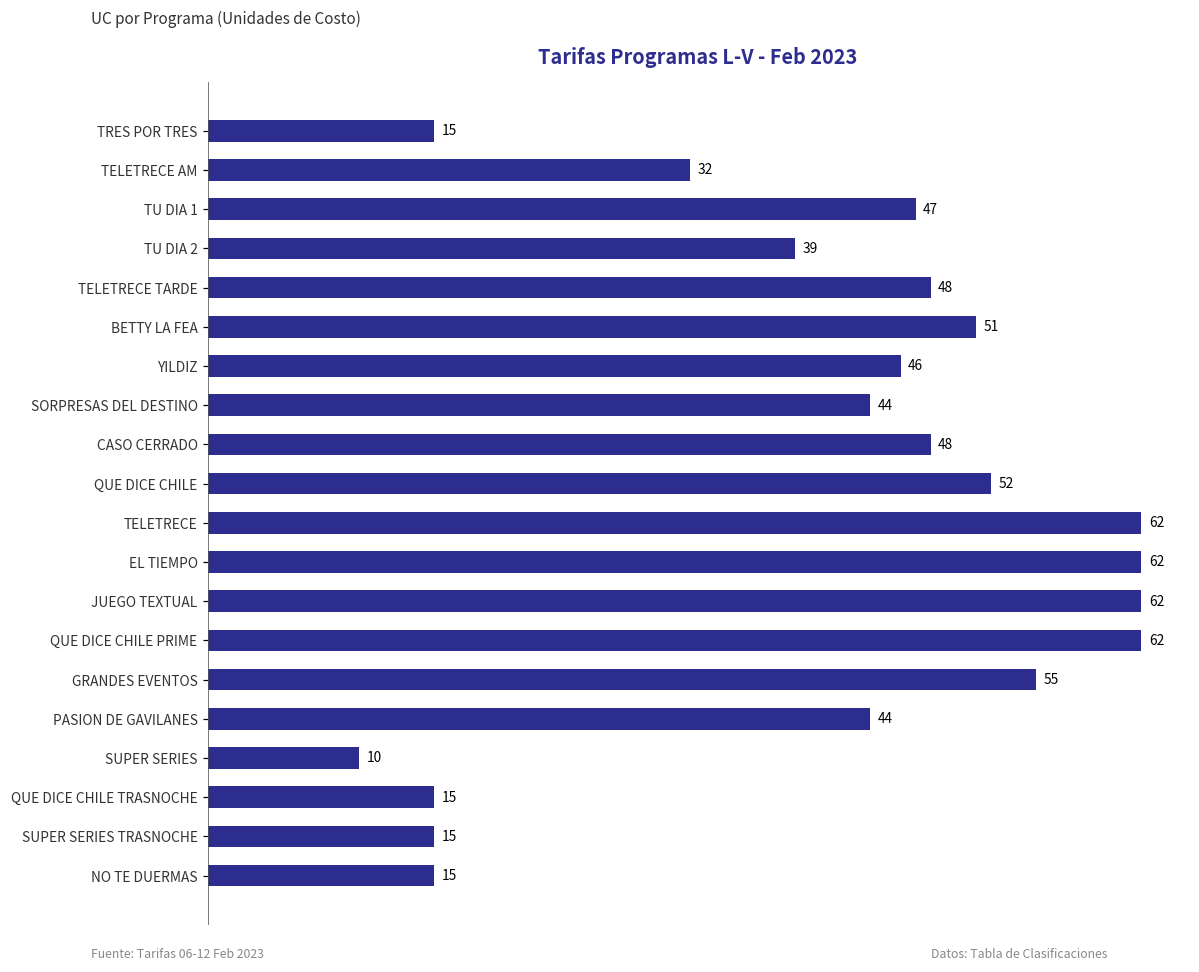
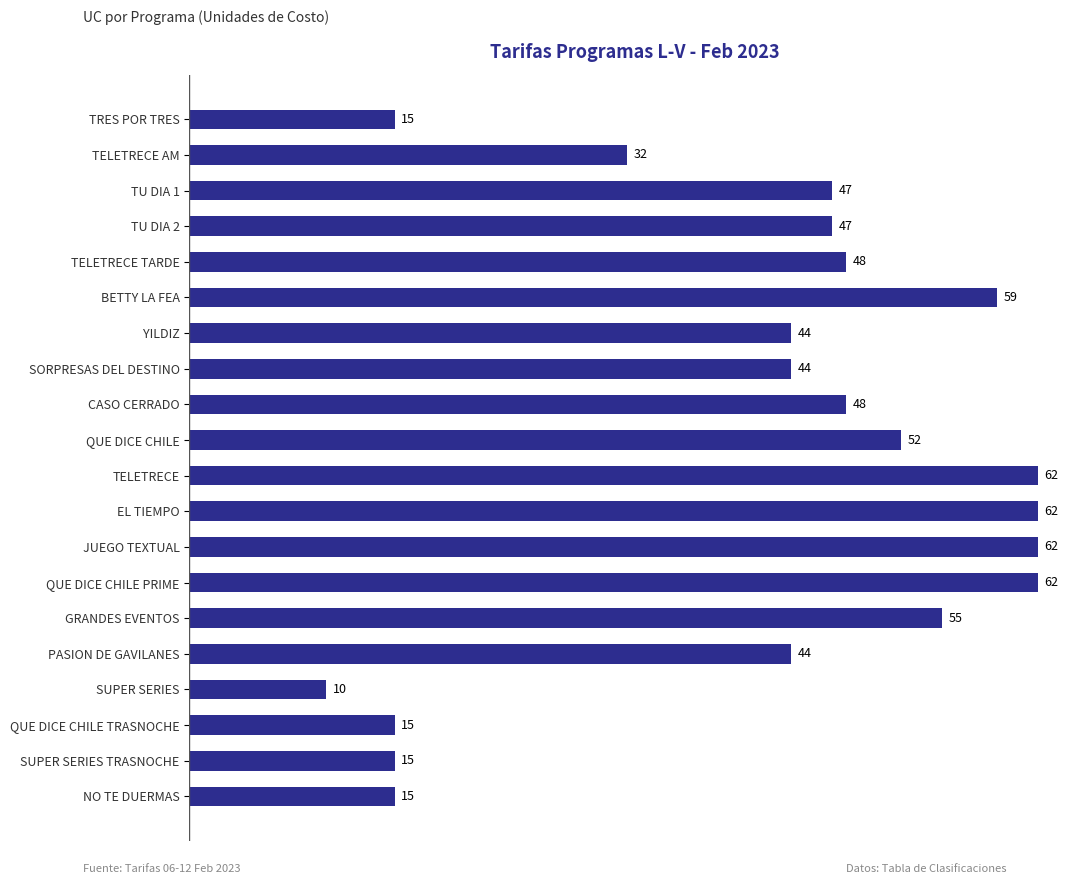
TU DIA 2: 39 -> 47
BETTY LA FEA: 51 -> 59
YILDIZ: 46 -> 44
